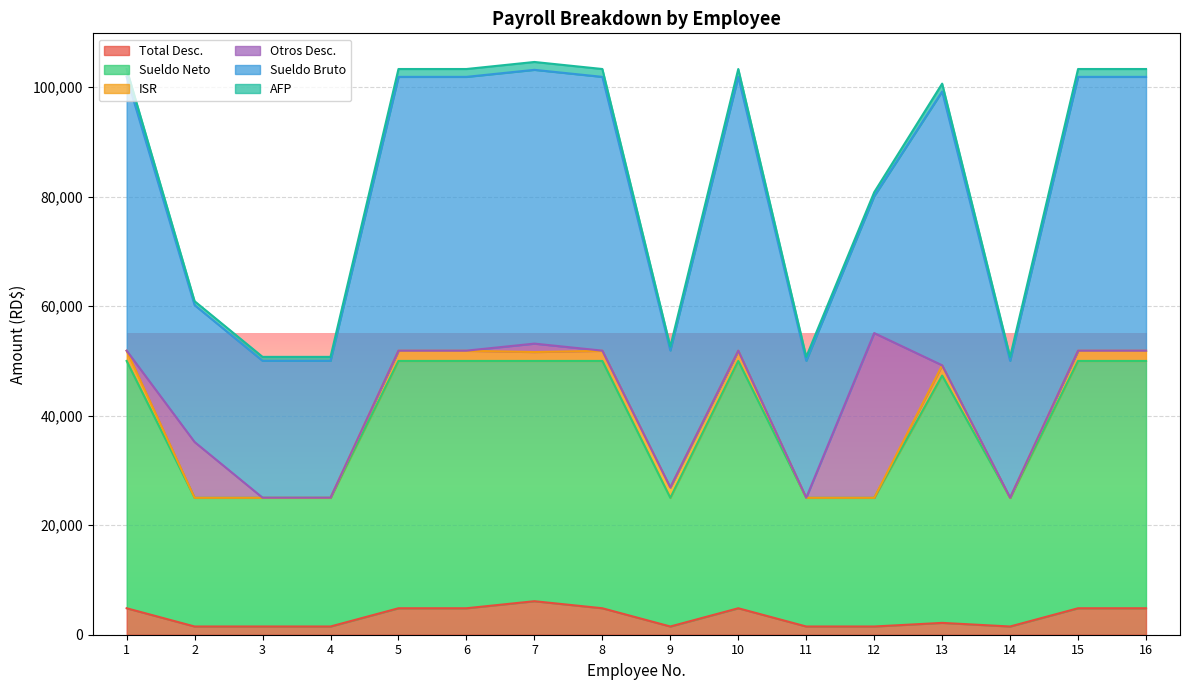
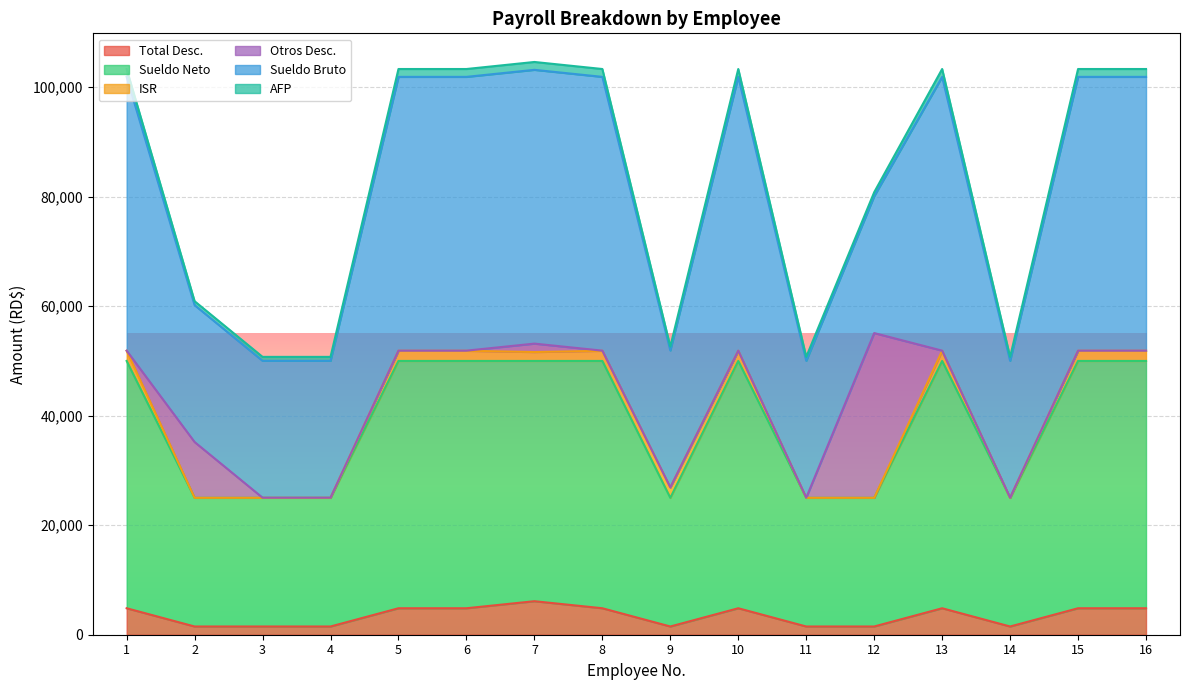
Total Desc., 13: 2,000 -> 5,000
